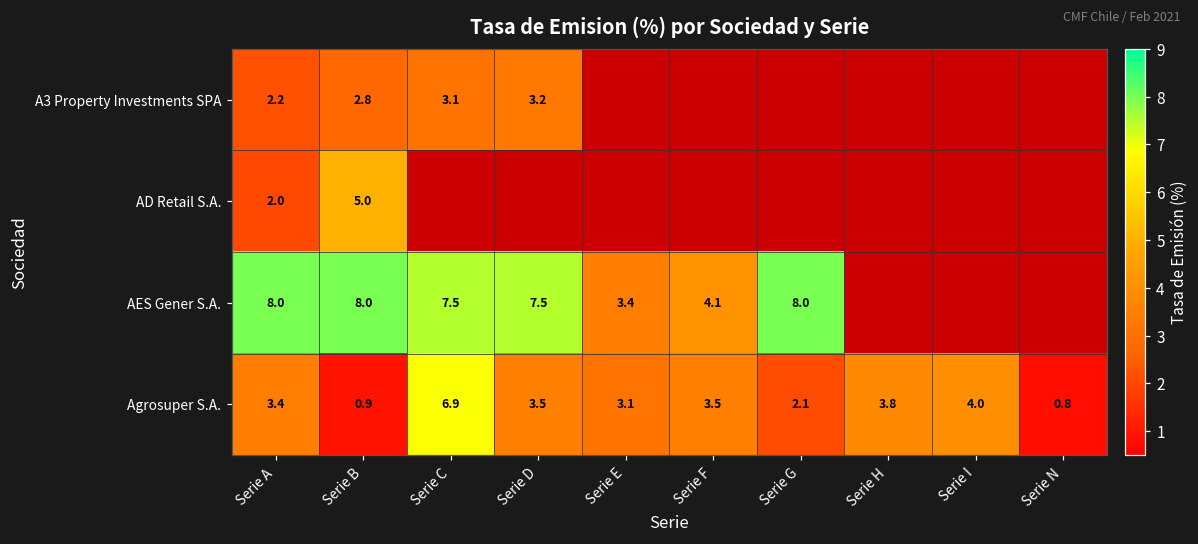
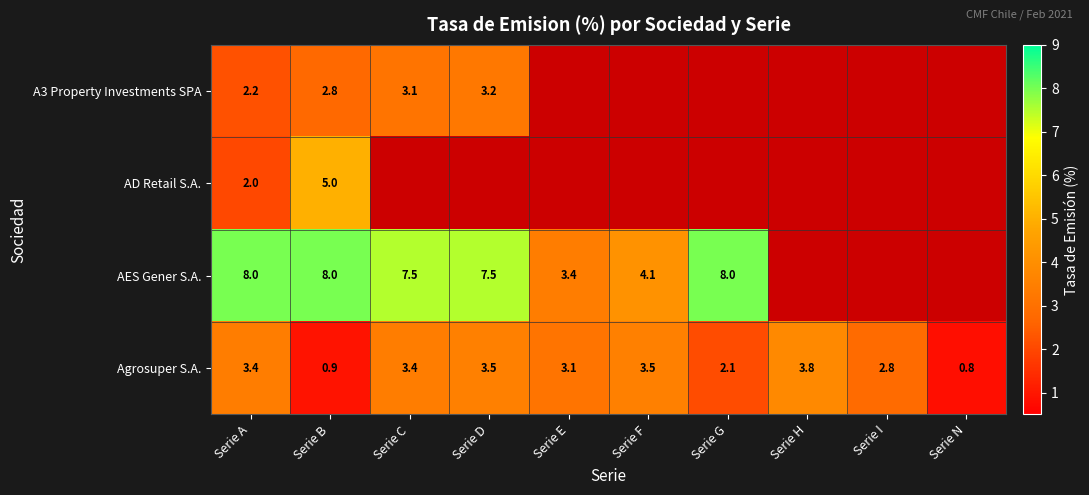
Agrosuper S.A., Serie C: 6.9 -> 3.4
Agrosuper S.A., Serie I: 4.0 -> 2.8
